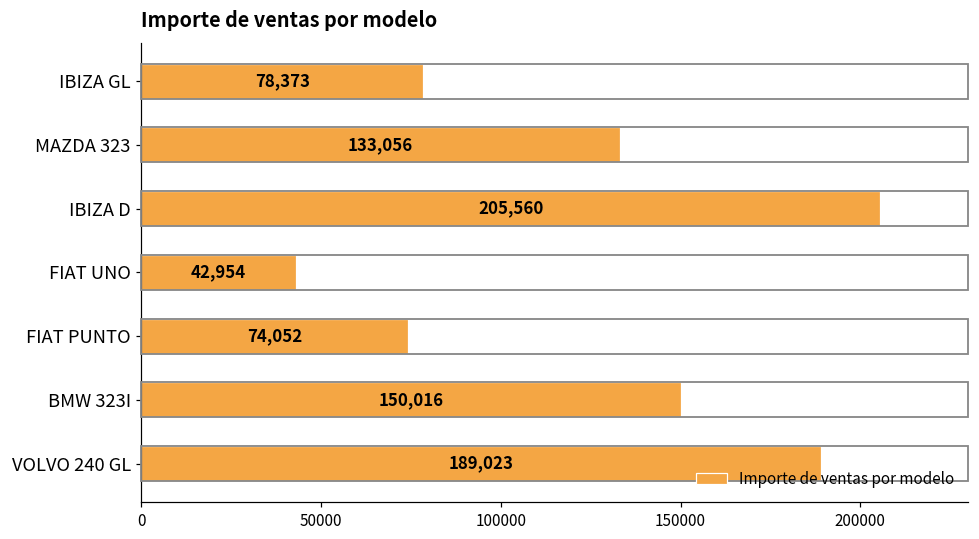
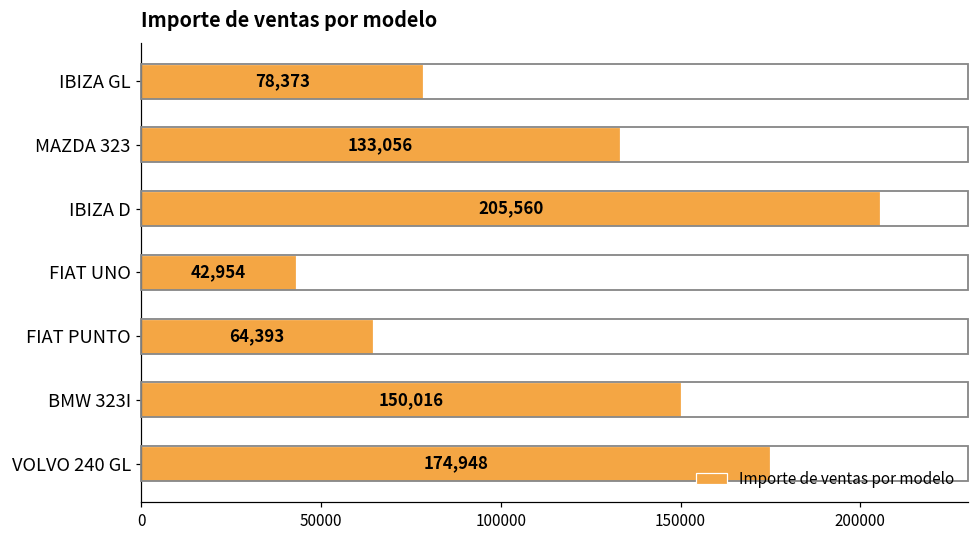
FIAT PUNTO: 74,052 -> 64,393
VOLVO 240 GL: 189,023 -> 174,948
